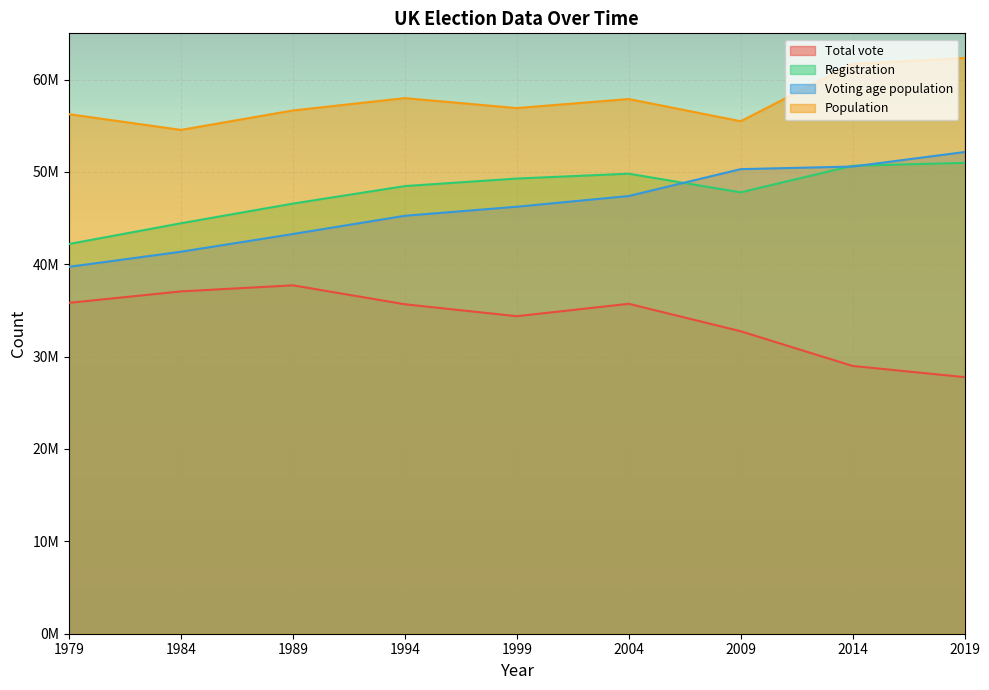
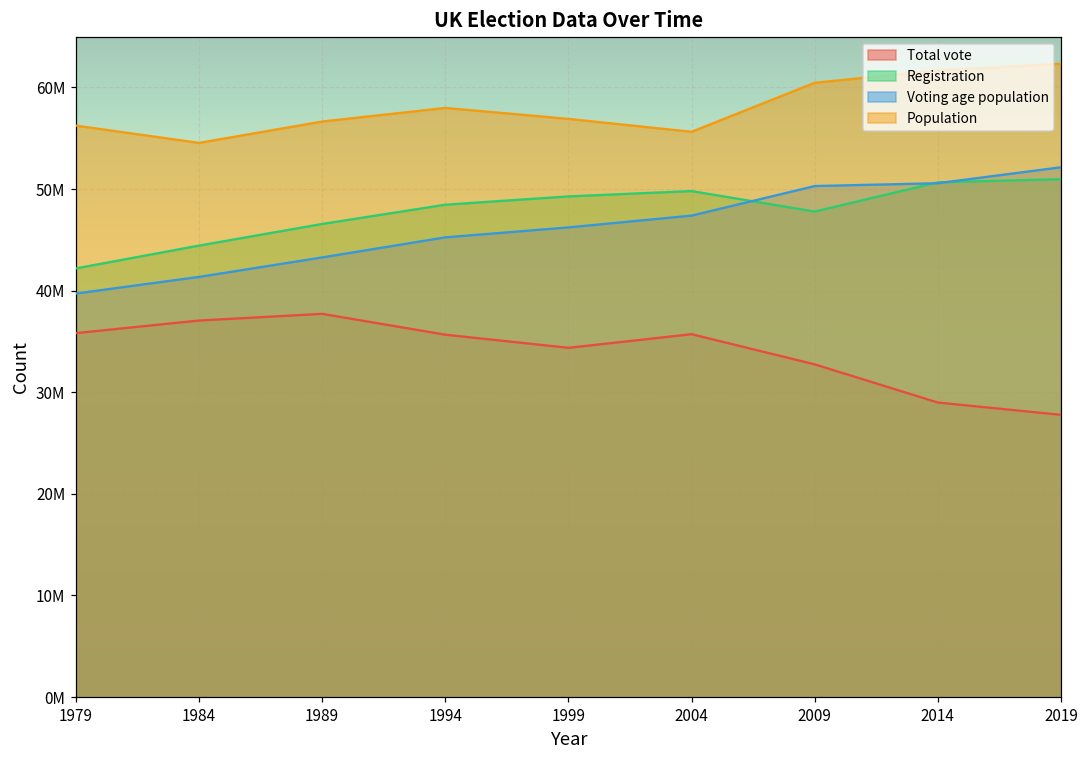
Population, 2004: 58000000 -> 56000000
Population, 2009: 55000000 -> 60000000
